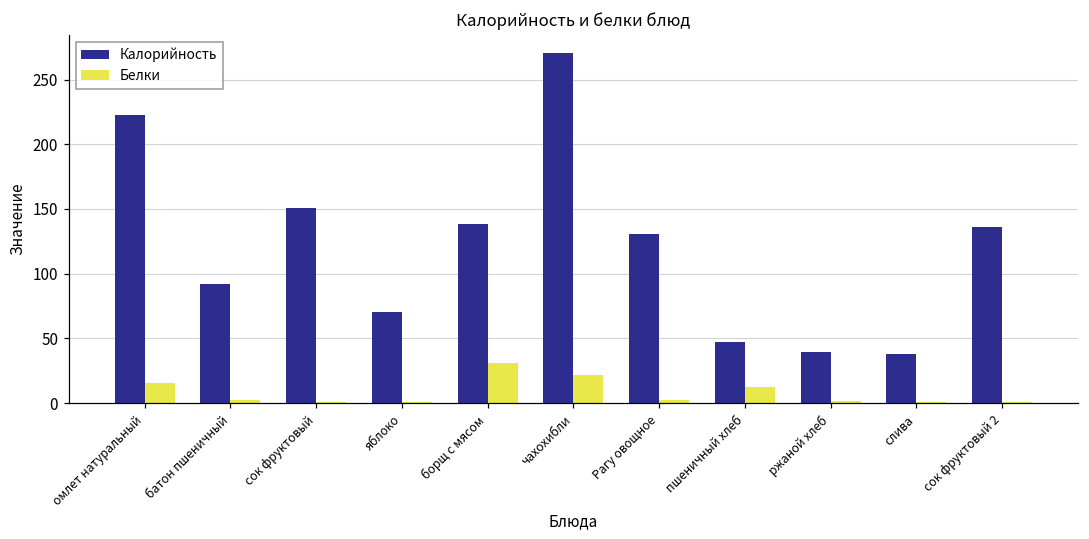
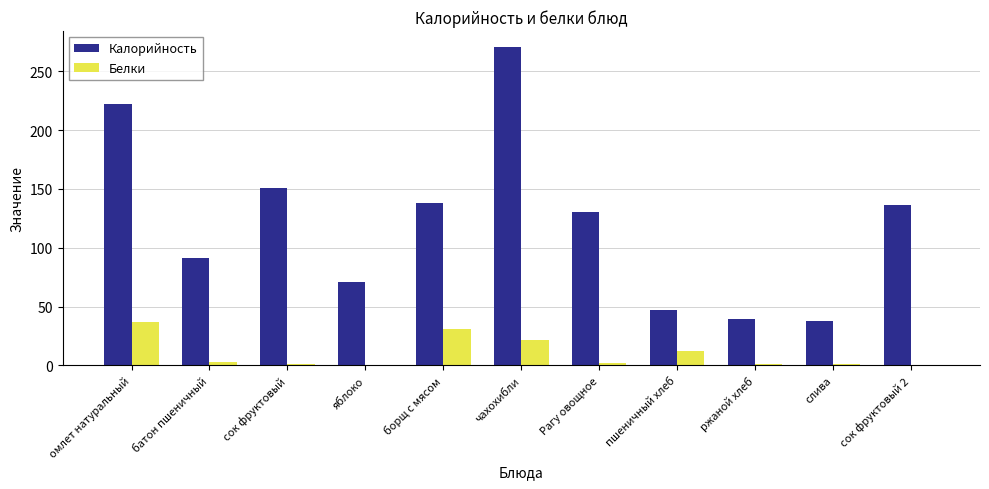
Белки, омлет натуральный: 16 -> 37
